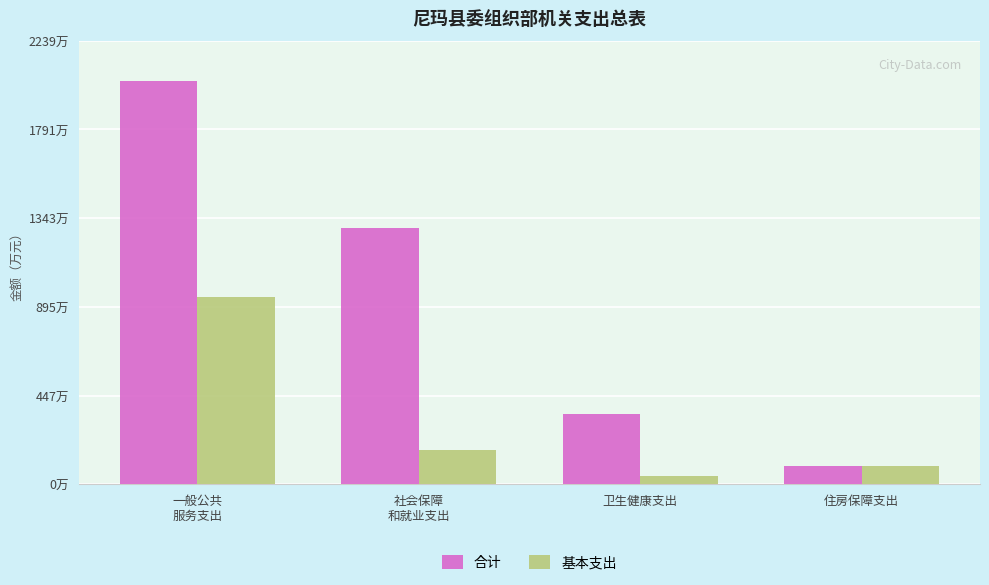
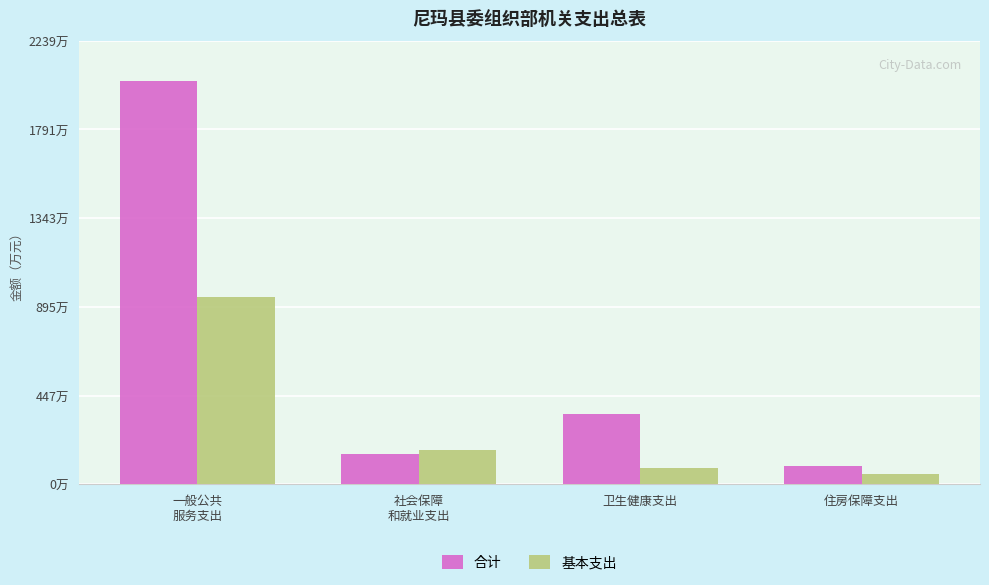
合计, 社会保障 和就业支出: 1300万 -> 150万
基本支出, 卫生健康支出: 40万 -> 80万
基本支出, 住房保障支出: 90万 -> 50万
